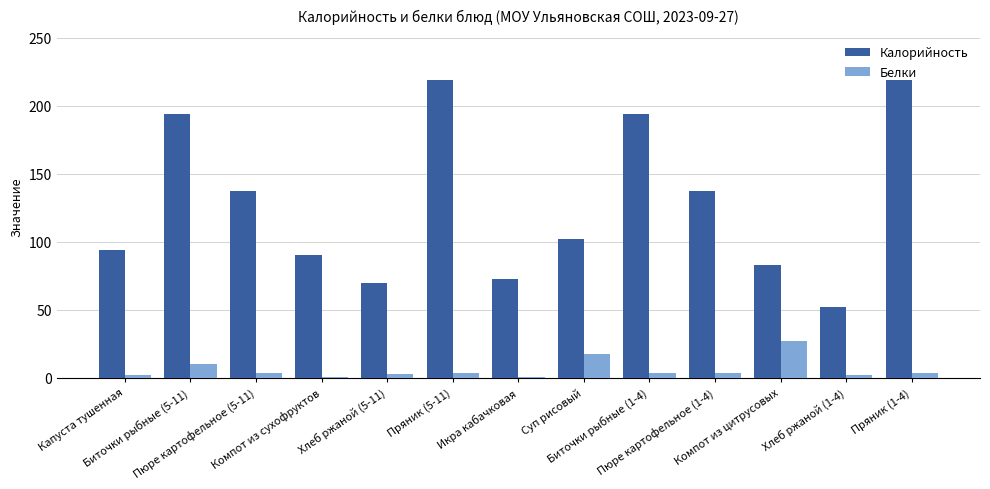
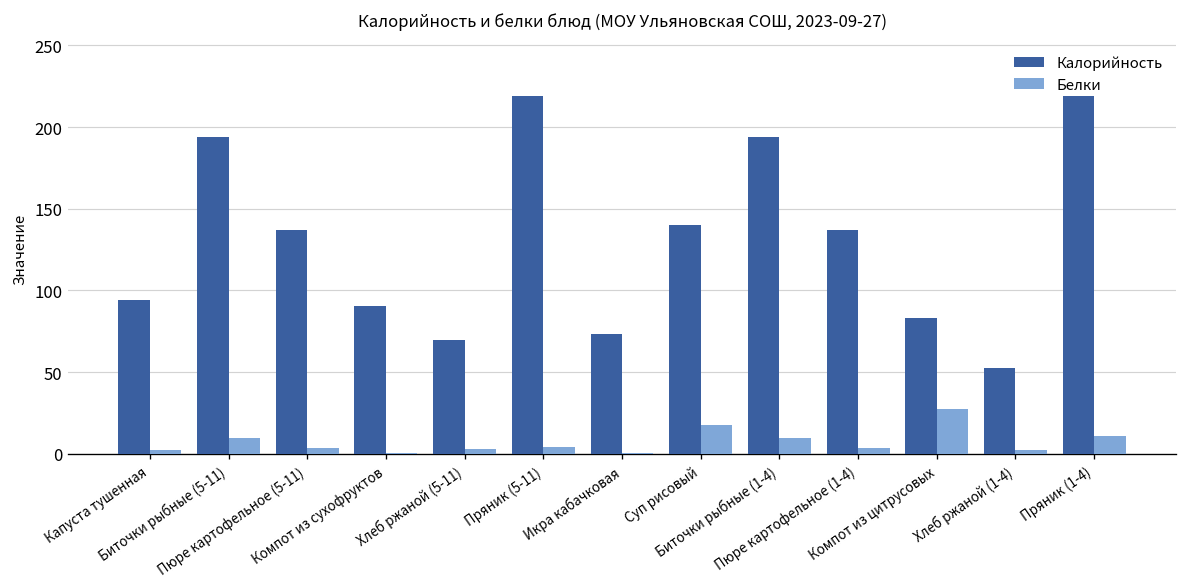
Калорийность, Суп рисовый: 102 -> 140
Белки, Биточки рыбные (1-4): 4 -> 10
Белки, Пряник (1-4): 4 -> 11
